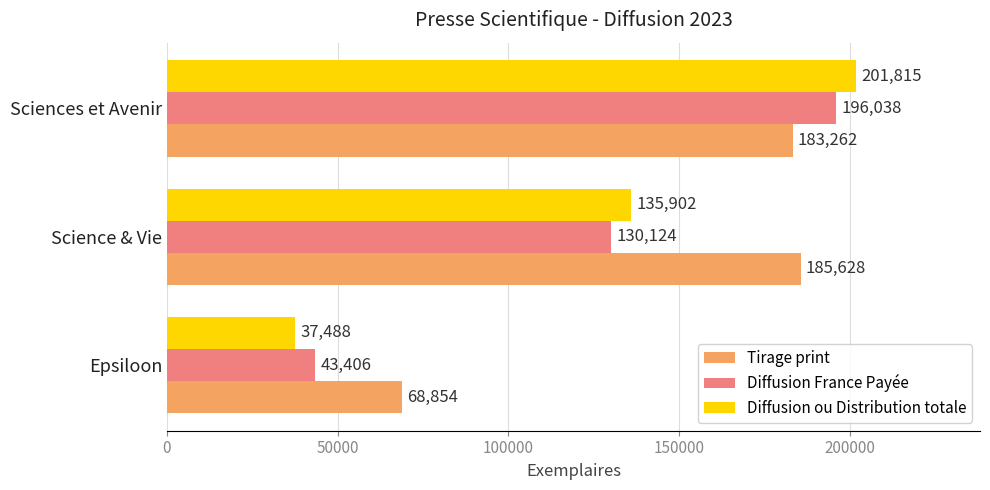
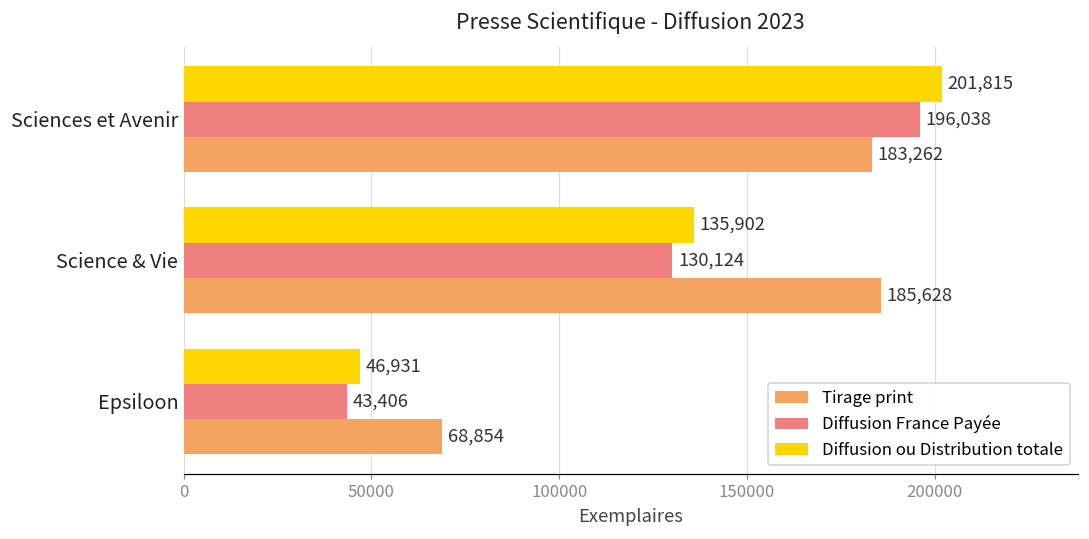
Diffusion ou Distribution totale, Epsiloon: 37,488 -> 46,931
